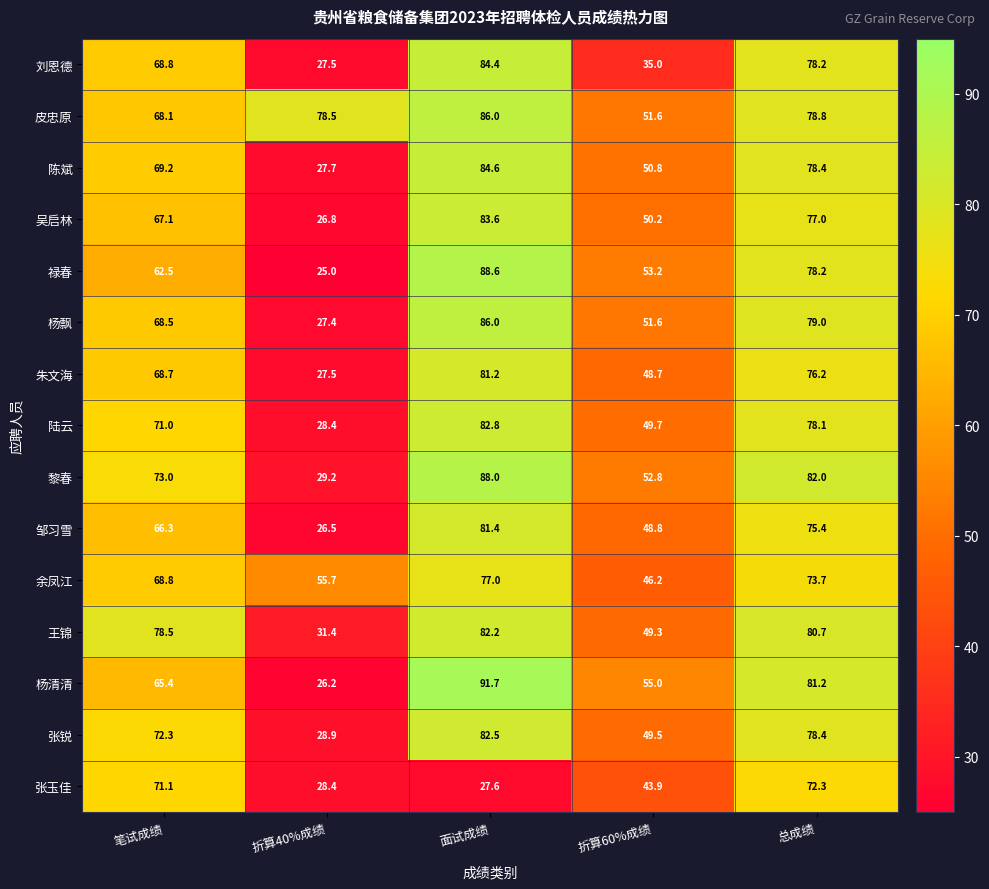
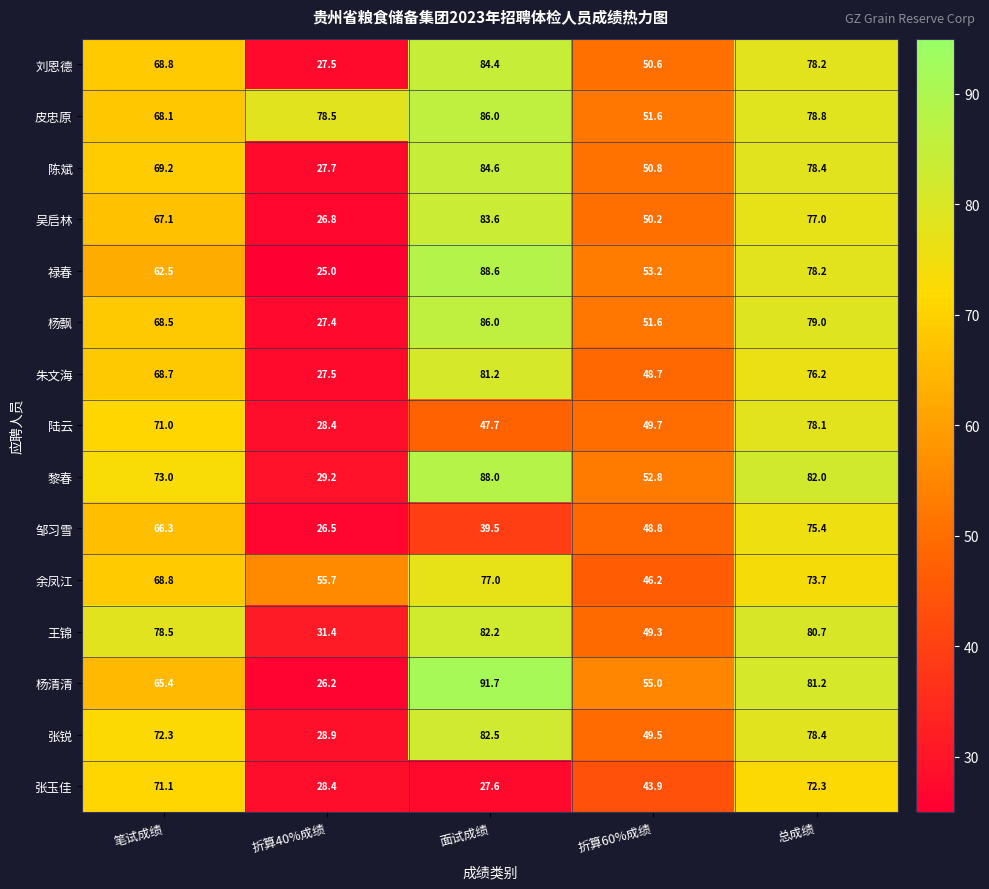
刘恩德, 折算60%成绩: 35.0 -> 50.6
陆云, 面试成绩: 82.8 -> 47.7
邹习雪, 面试成绩: 81.4 -> 39.5
